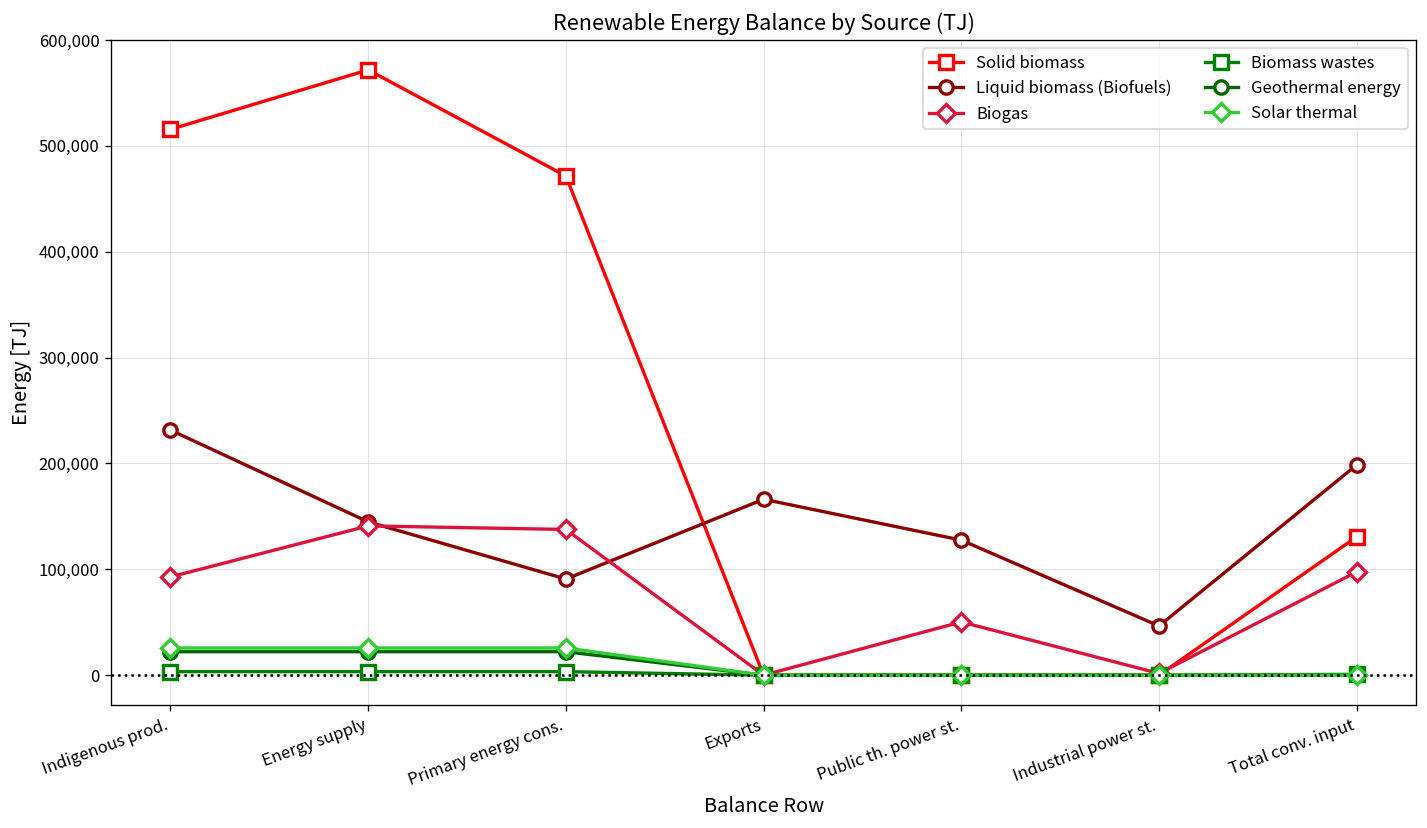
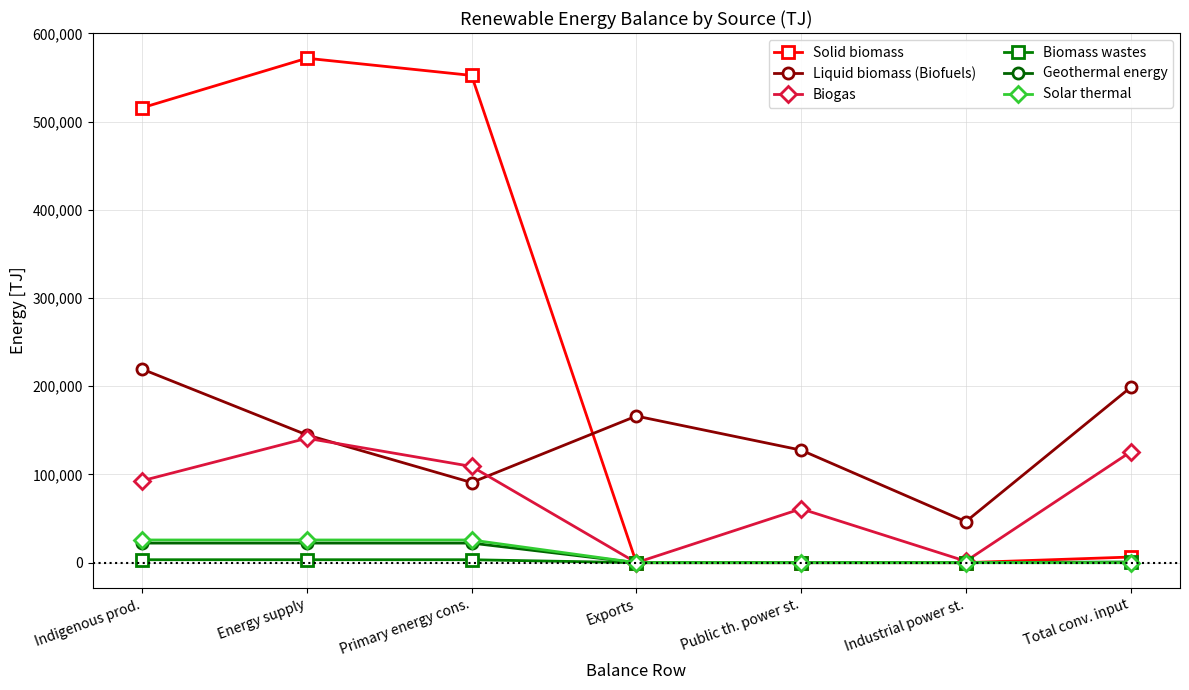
Liquid biomass (Biofuels), Indigenous prod.: 230,000 -> 220,000
Solid biomass, Primary energy cons.: 470,000 -> 550,000
Biogas, Primary energy cons.: 140,000 -> 110,000
Biogas, Public th. power st.: 50,000 -> 60,000
Solid biomass, Total conv. input: 130,000 -> 10,000
Biogas, Total conv. input: 100,000 -> 130,000
